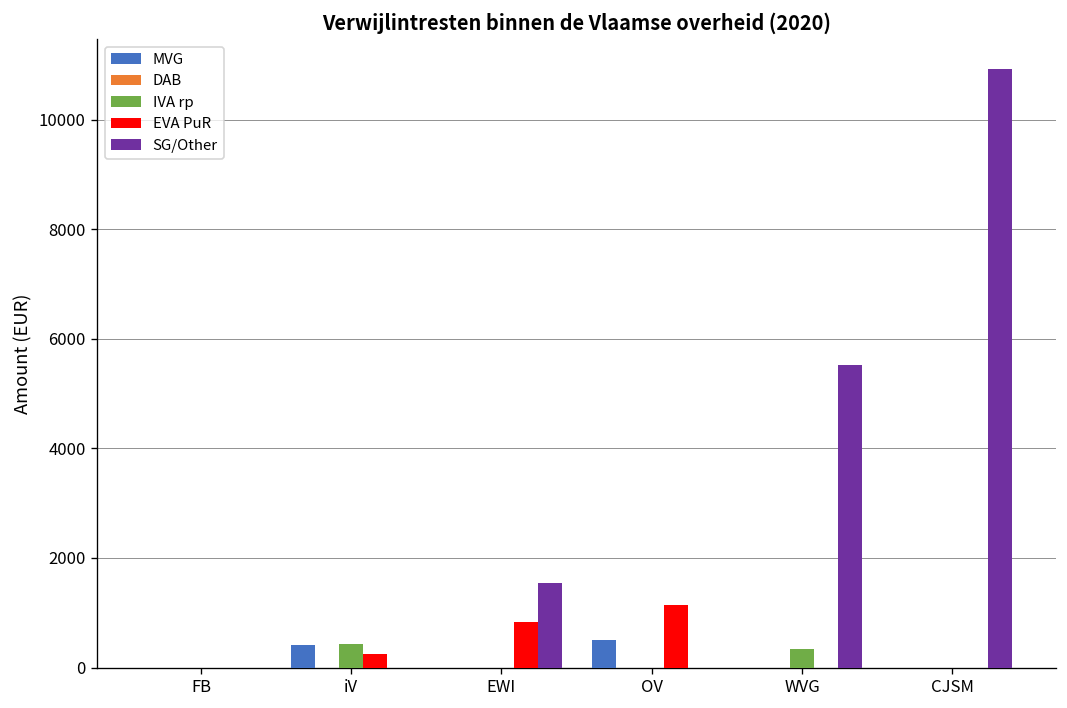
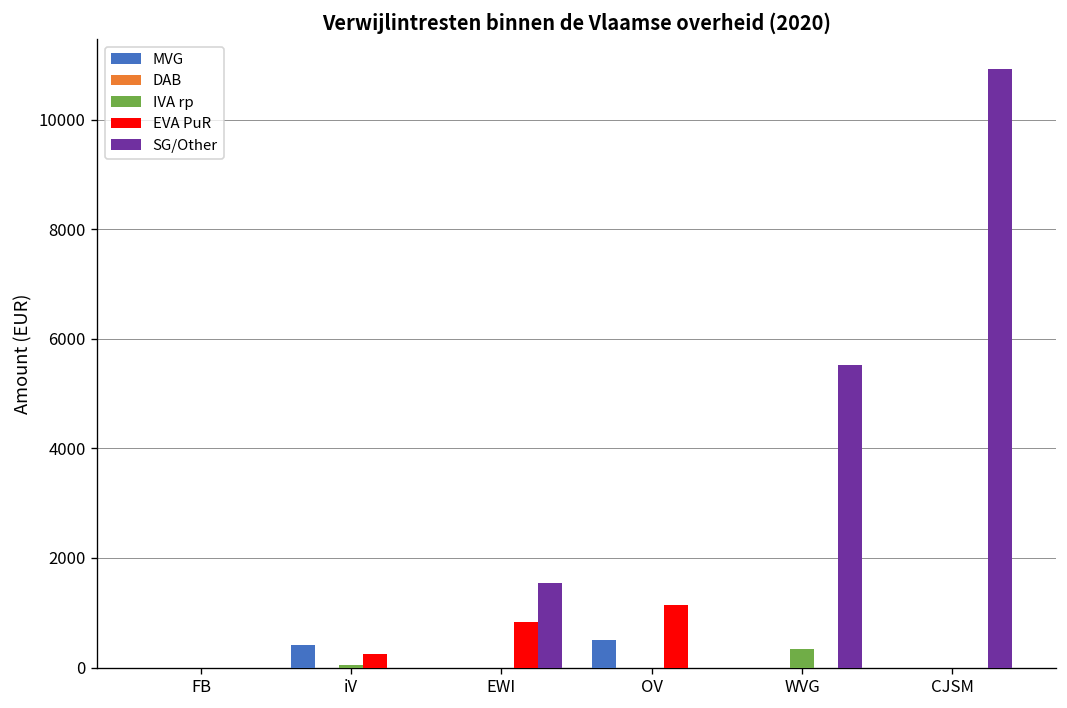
IVA rp, iV: 400 -> 0
